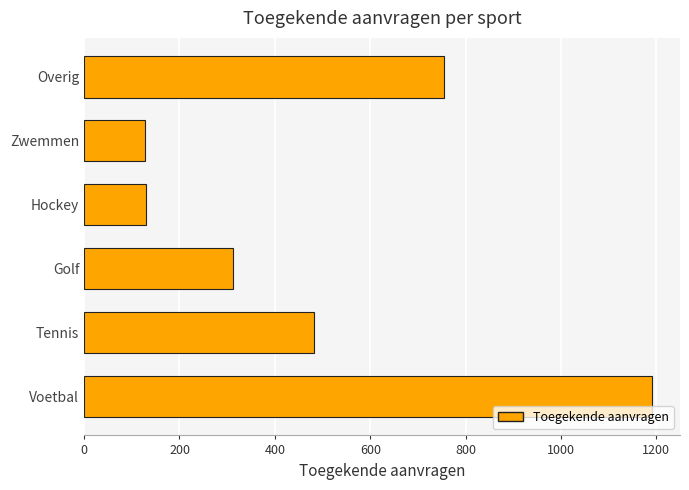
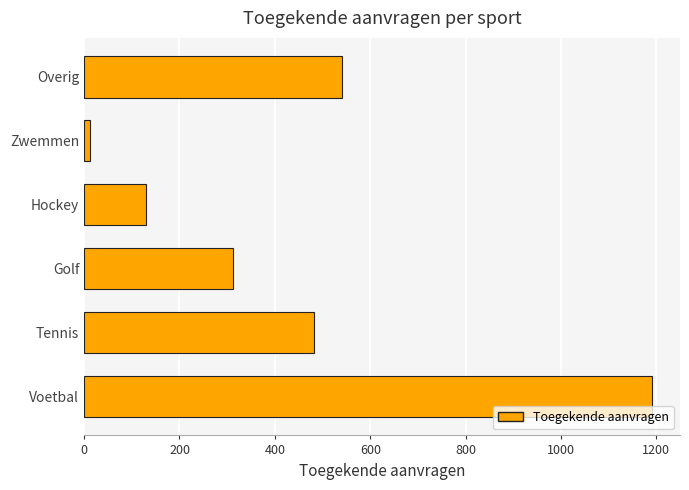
Overig: 760 -> 540
Zwemmen: 130 -> 10
